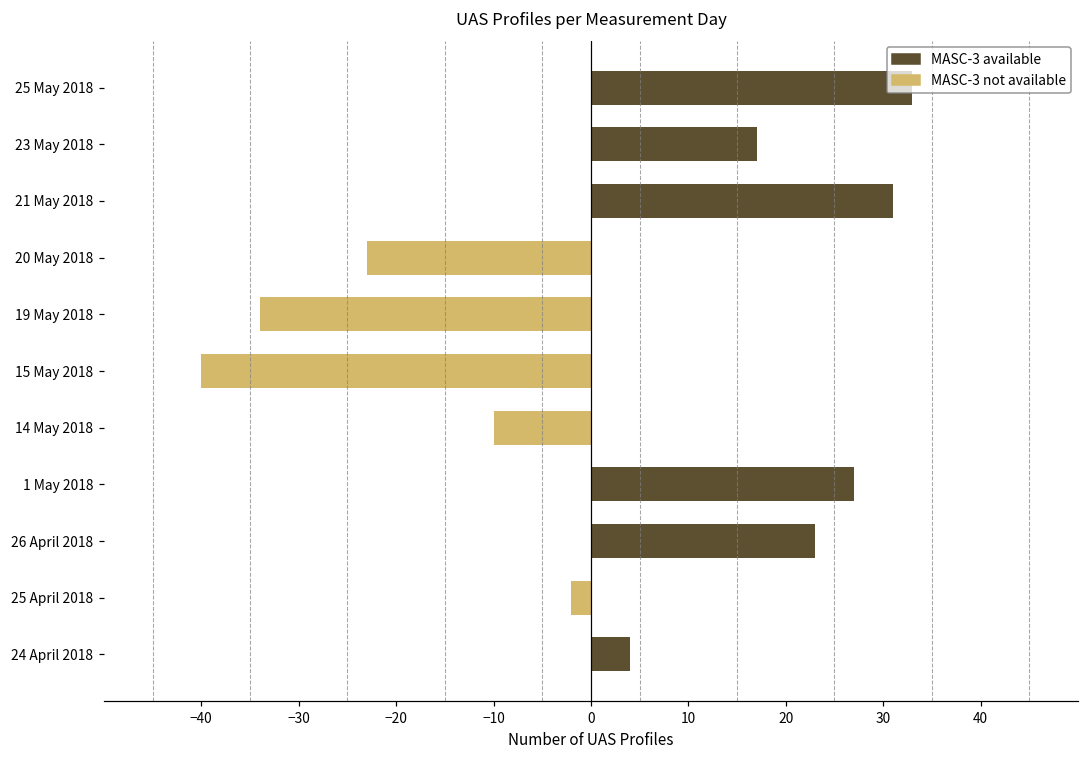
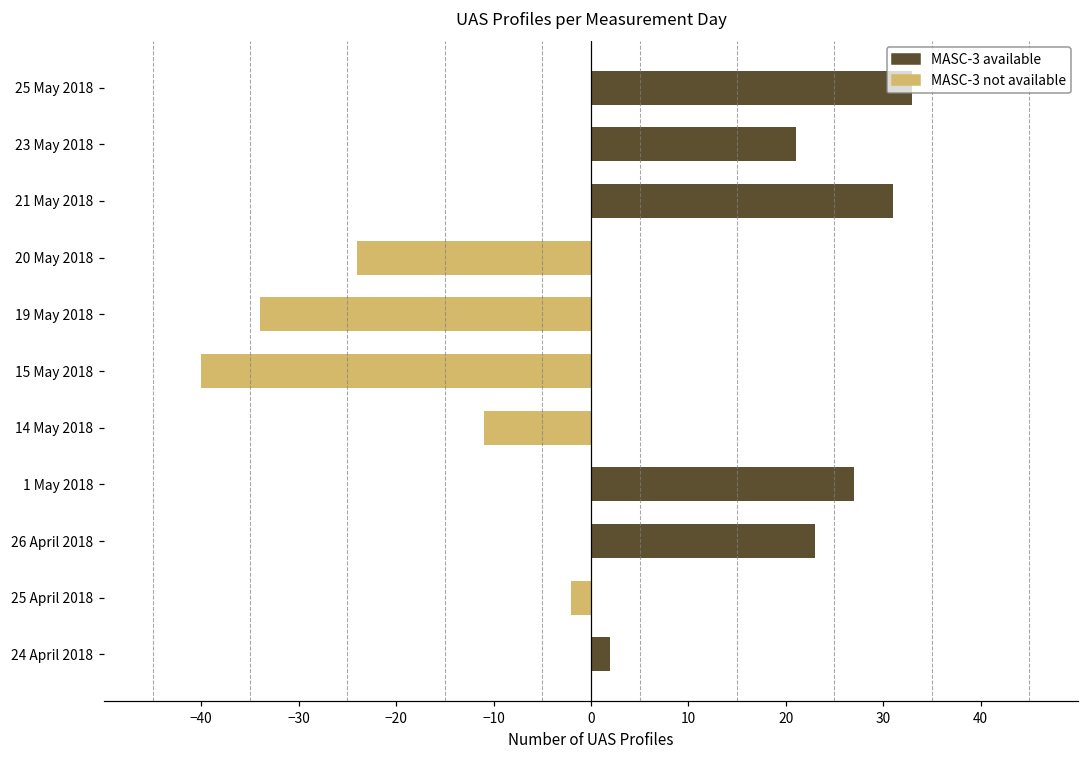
MASC-3 available, 23 May 2018: 17 -> 21
MASC-3 not available, 20 May 2018: -23 -> -24
MASC-3 not available, 14 May 2018: -10 -> -11
MASC-3 available, 24 April 2018: 4 -> 2
